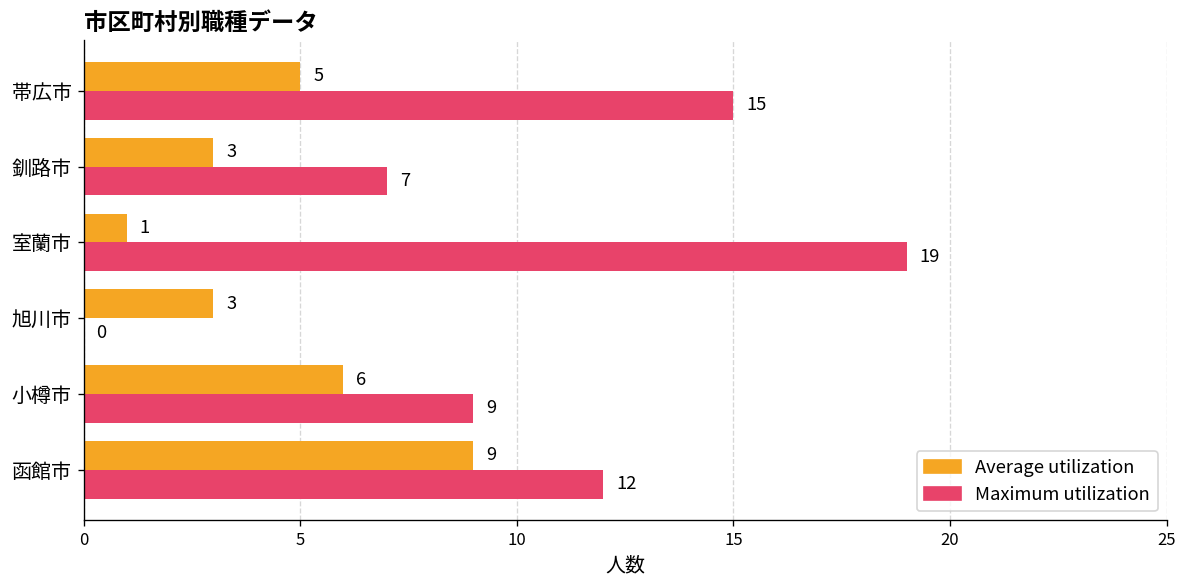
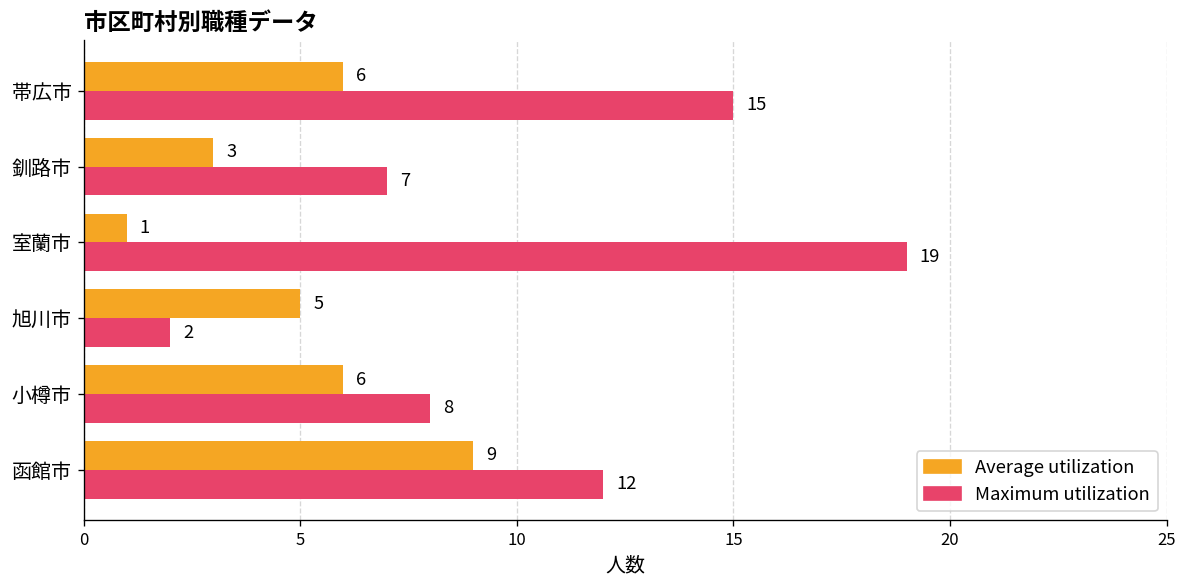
Average utilization, 帯広市: 5 -> 6
Average utilization, 旭川市: 3 -> 5
Maximum utilization, 旭川市: 0 -> 2
Maximum utilization, 小樽市: 9 -> 8
